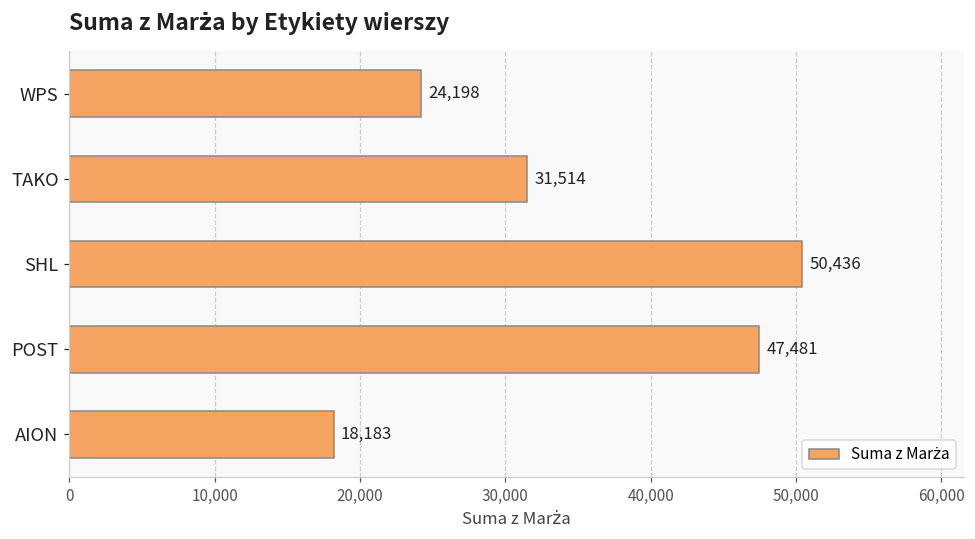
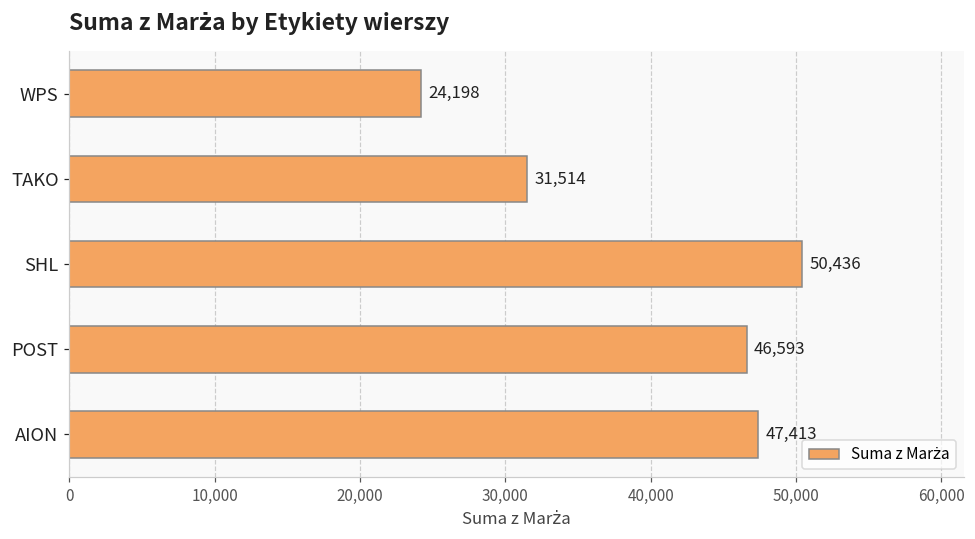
POST: 47,481 -> 46,593
AION: 18,183 -> 47,413
